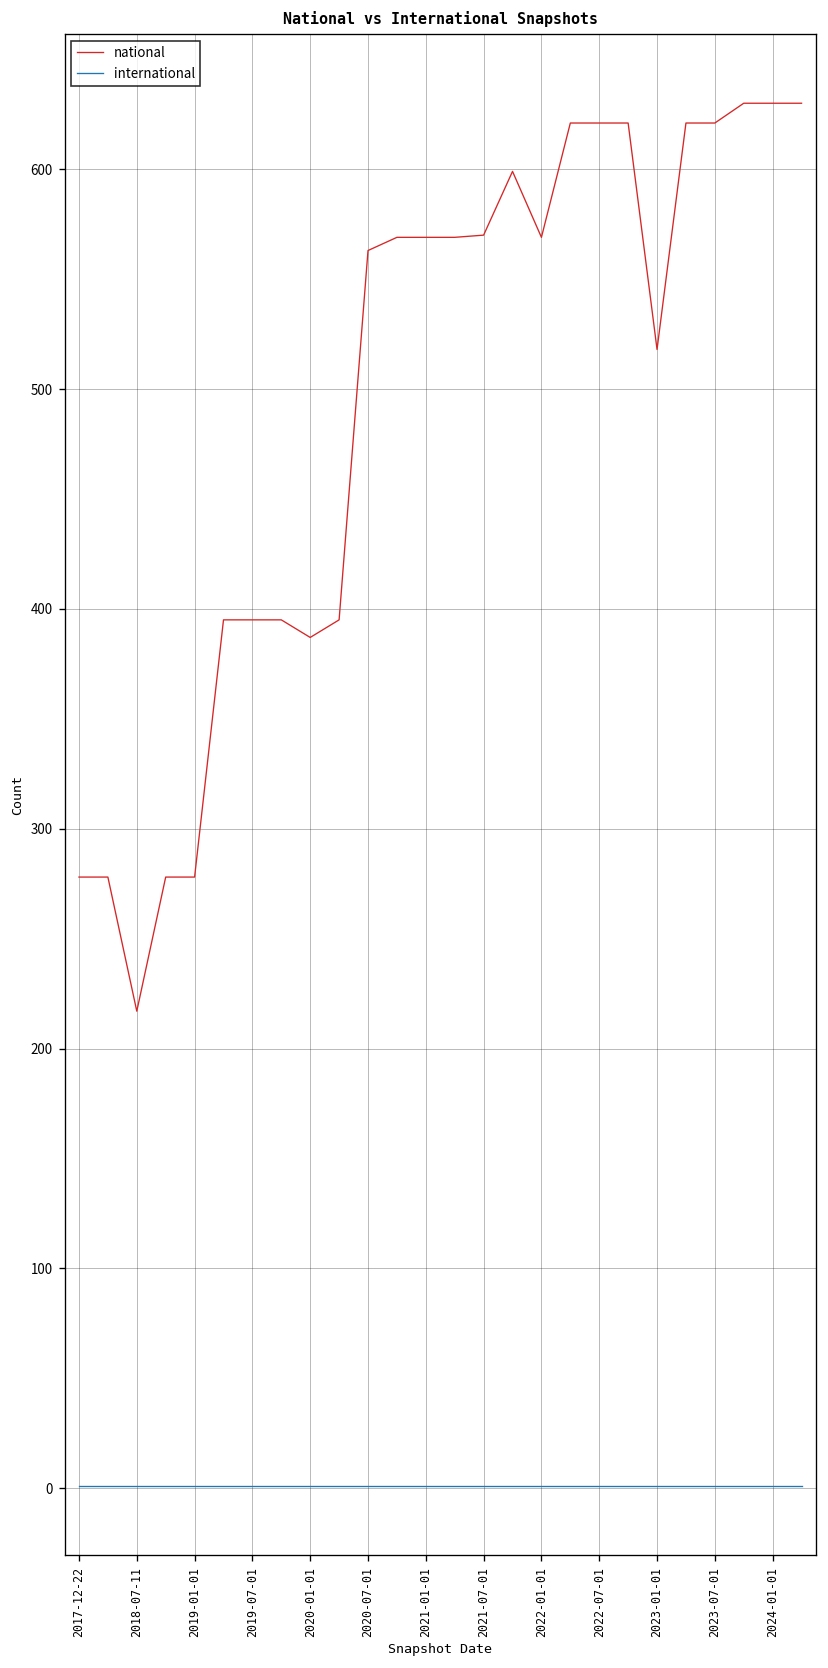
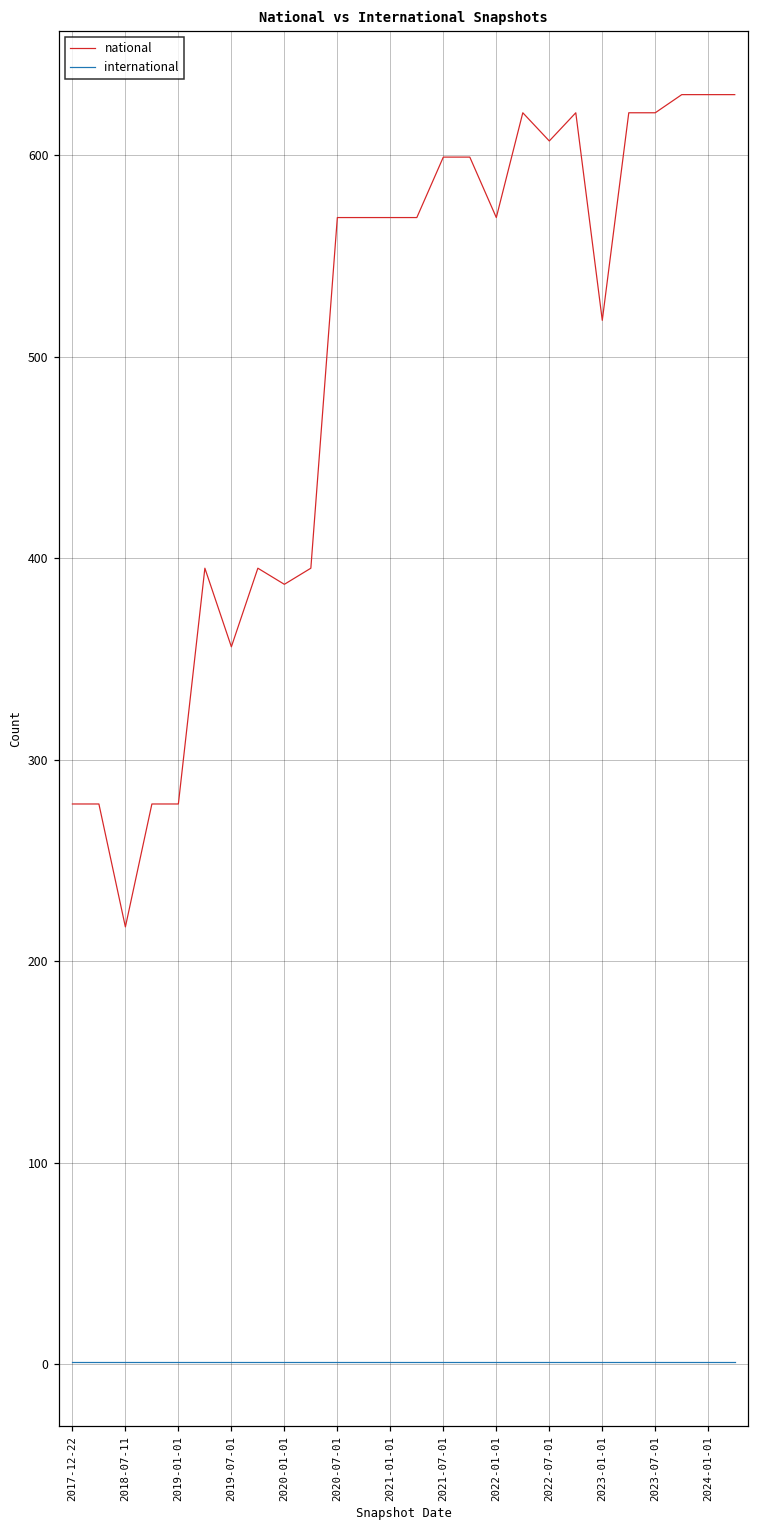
national, 2019-07-01: 395 -> 356
national, 2020-07-01: 563 -> 569
national, 2021-07-01: 570 -> 599
national, 2022-07-01: 621 -> 607
